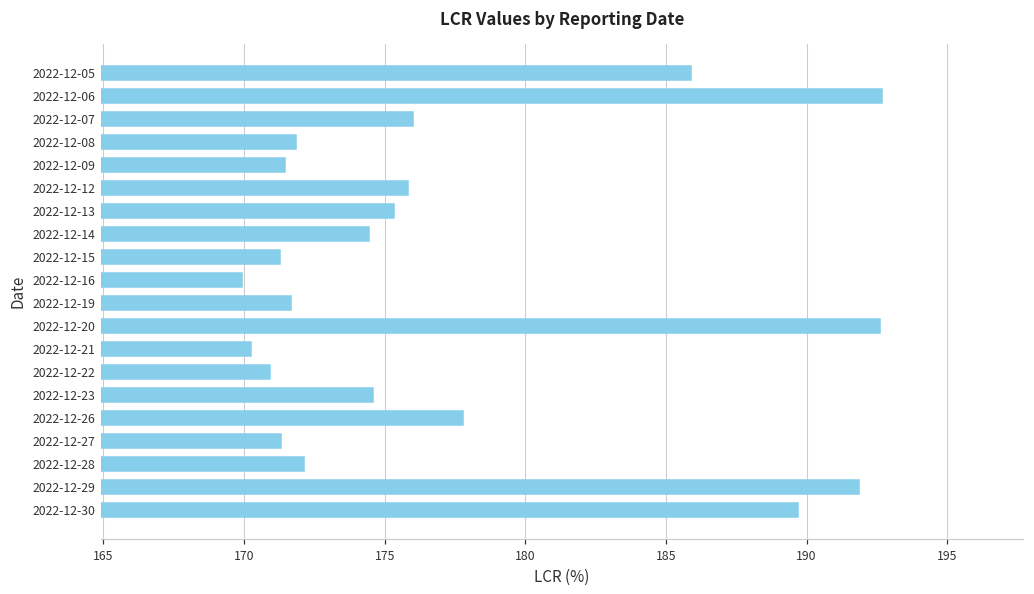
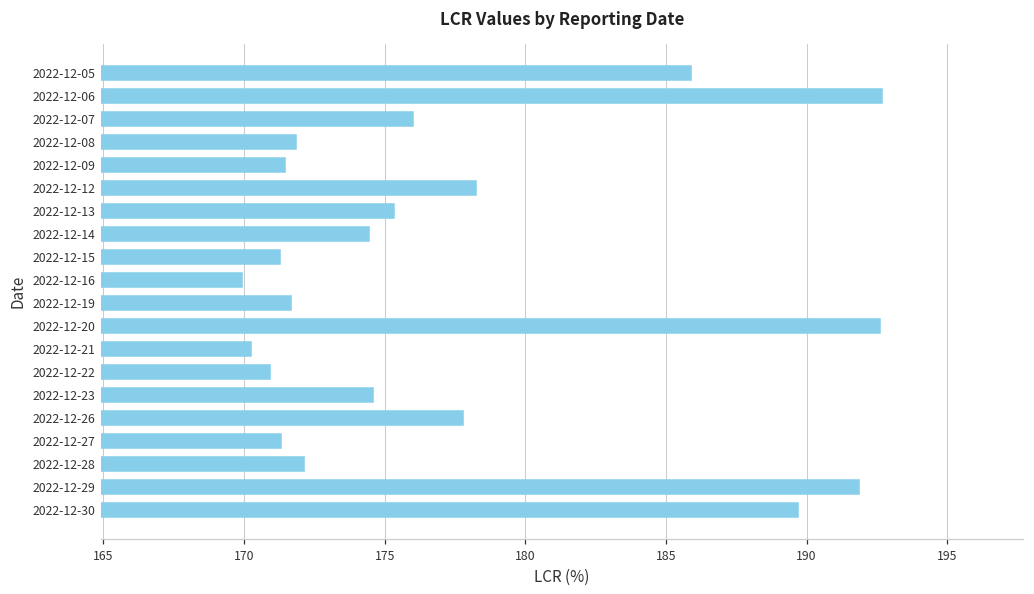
2022-12-12: 175.8 -> 178.2
